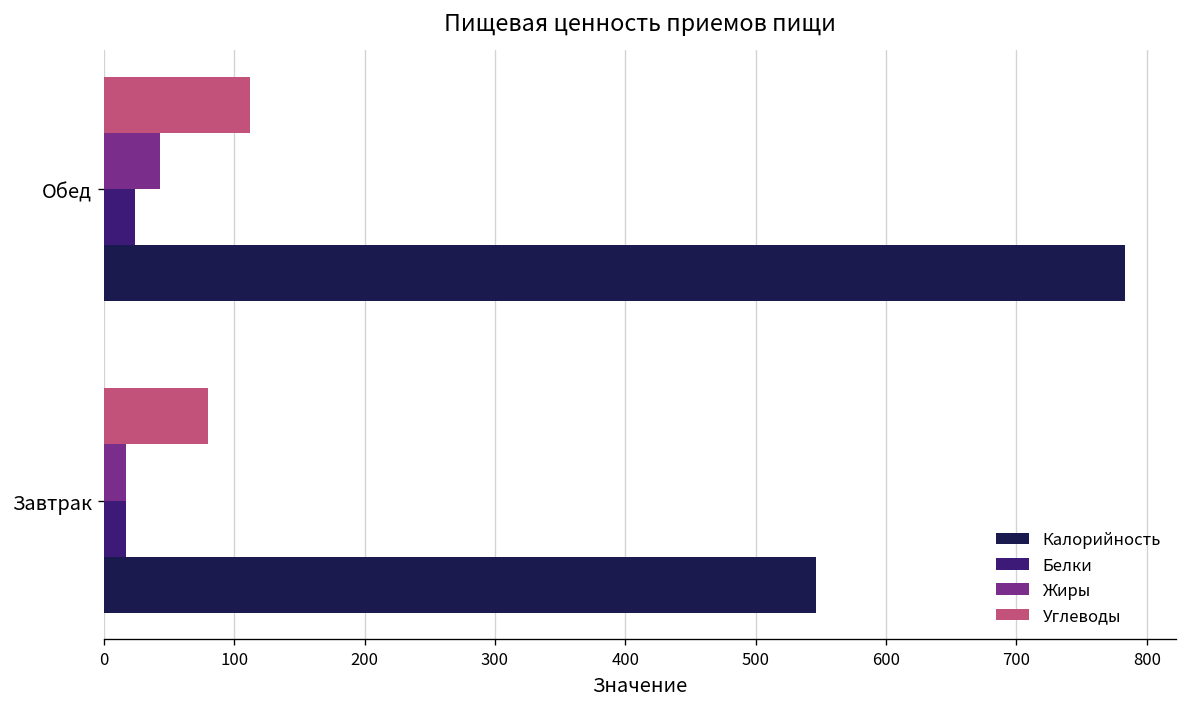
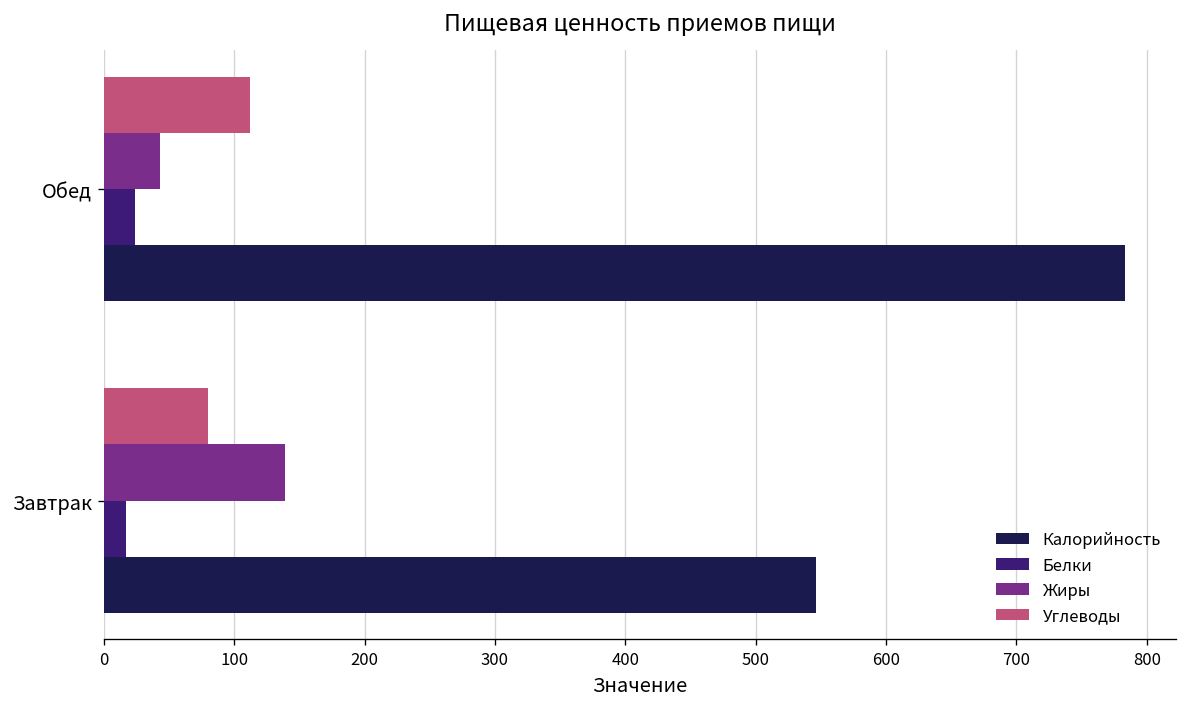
Жиры, Завтрак: 17 -> 139
